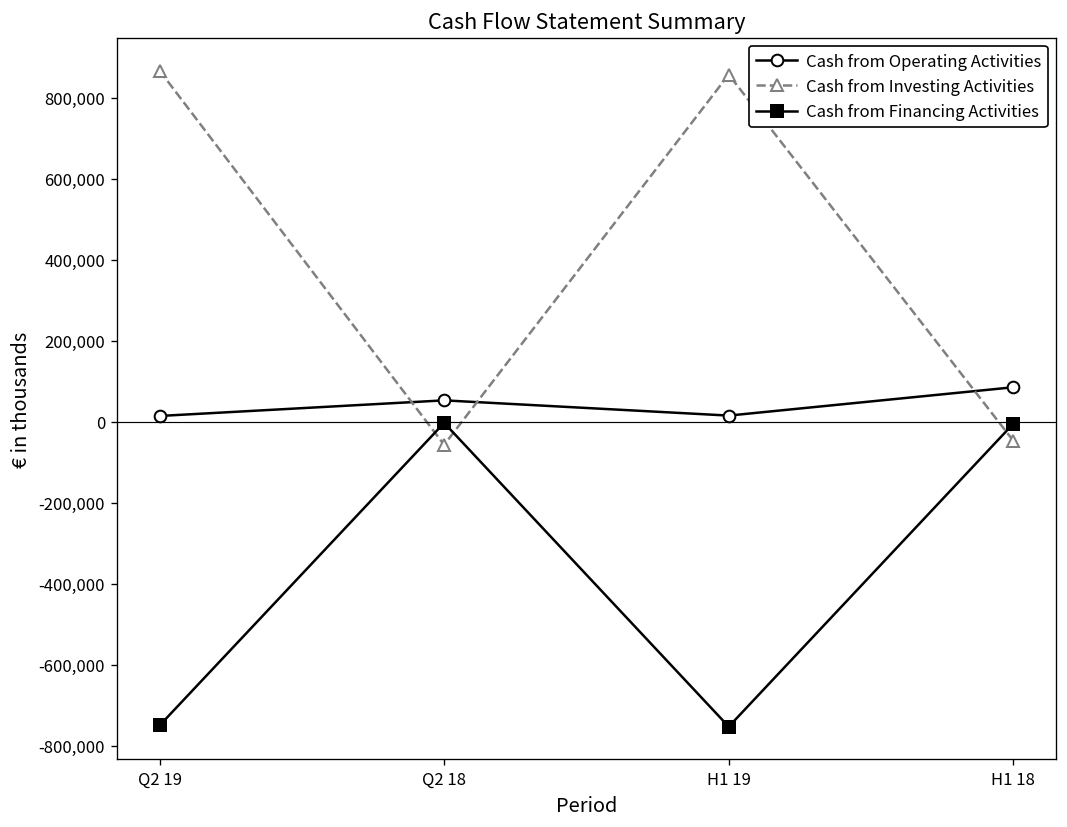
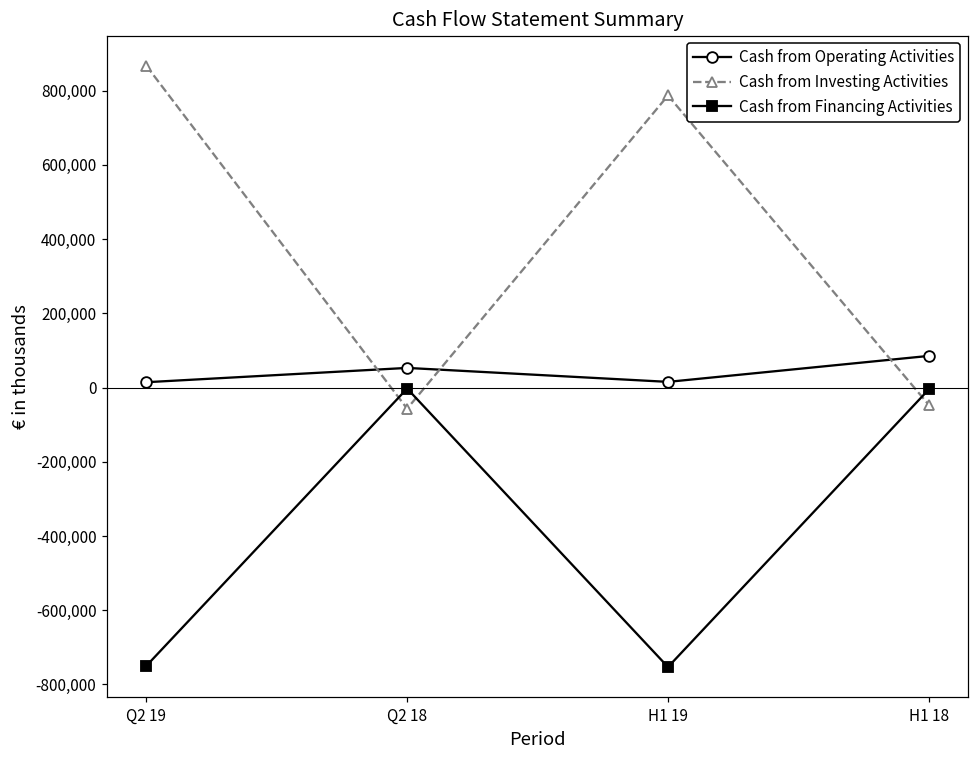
Cash from Investing Activities, H1 19: 860,000 -> 790,000
